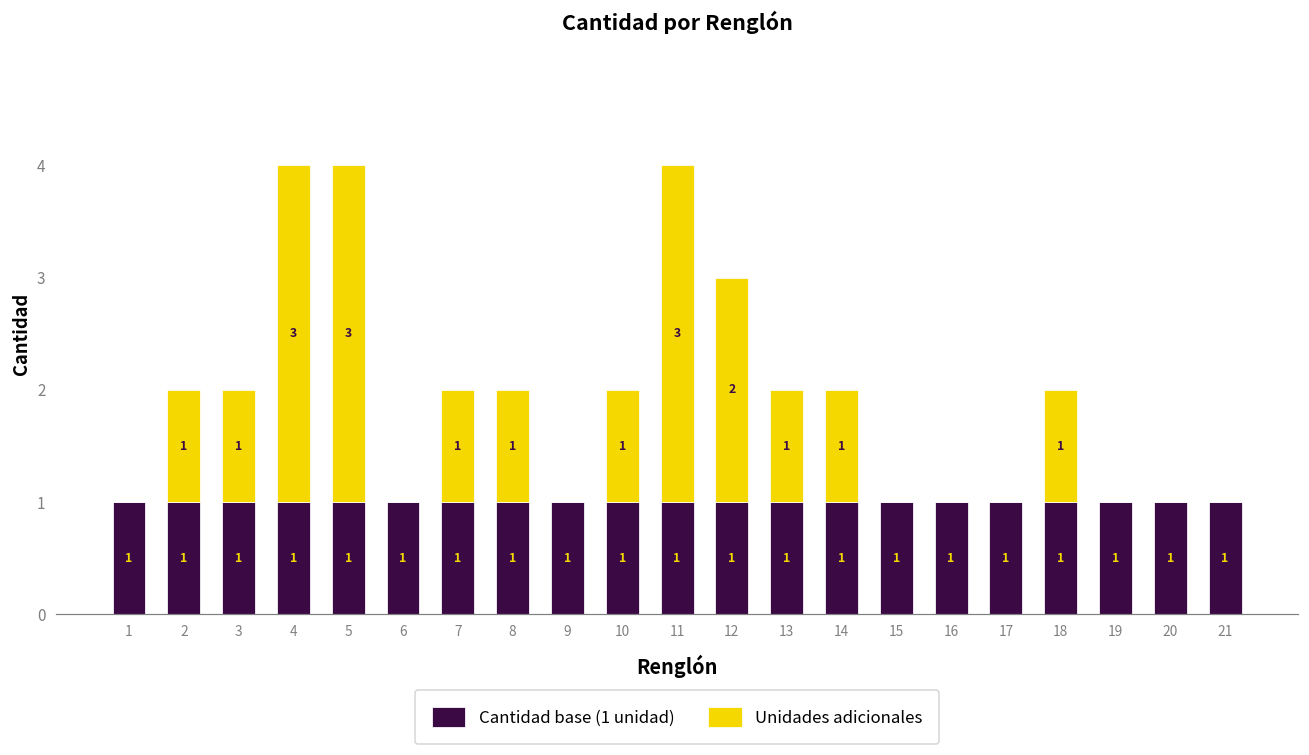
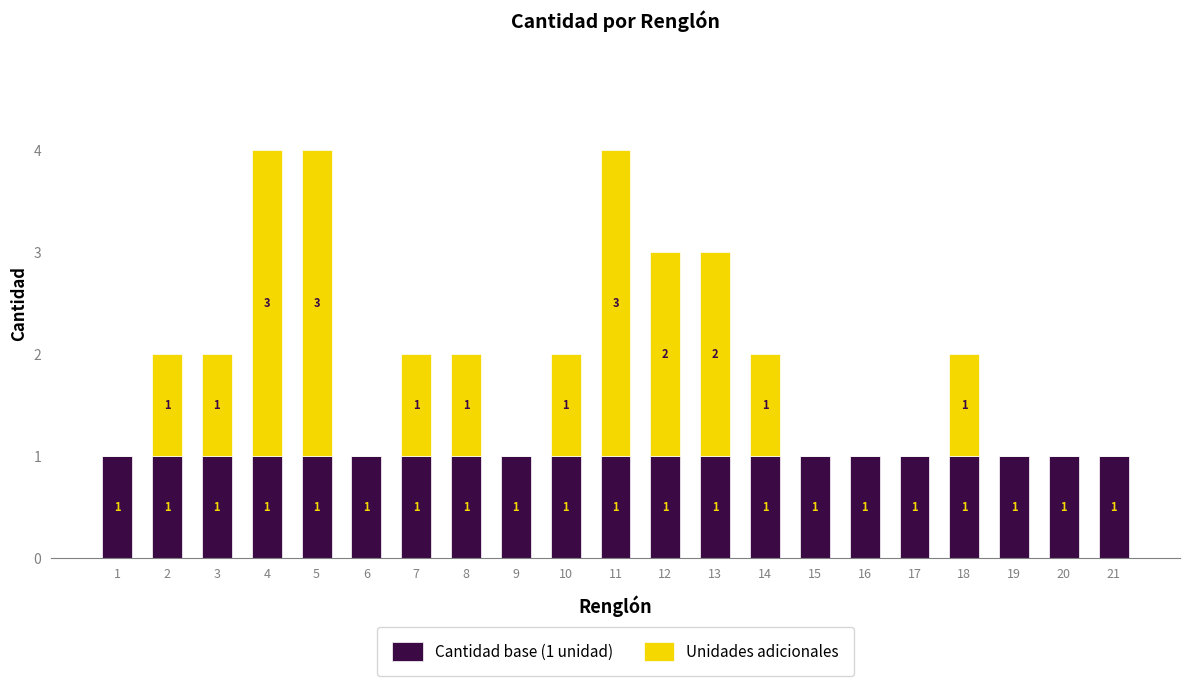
Unidades adicionales, 13: 1 -> 2
